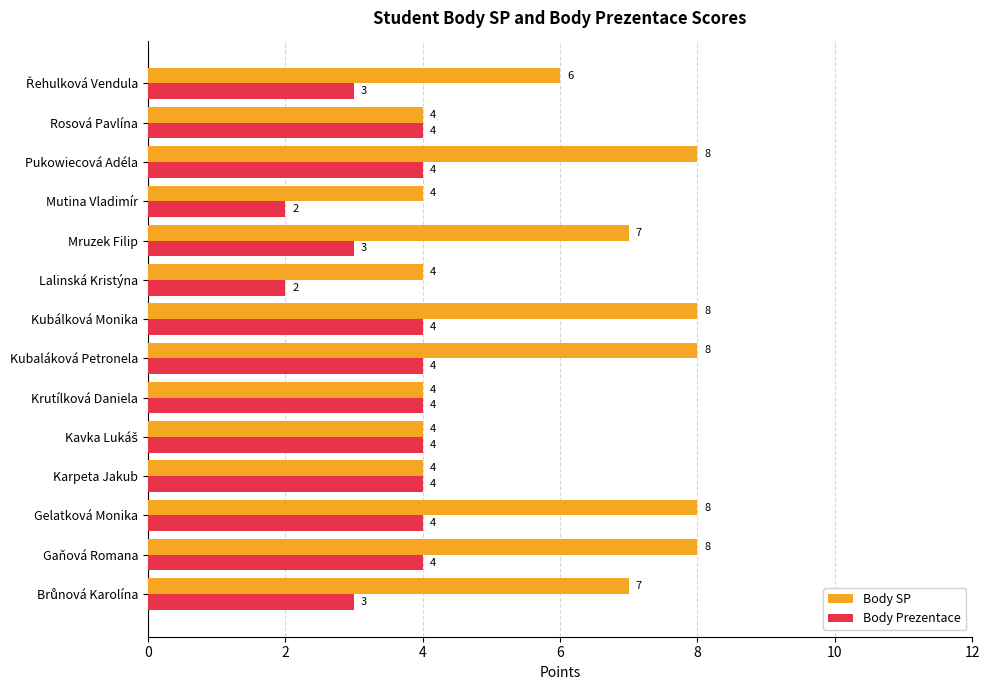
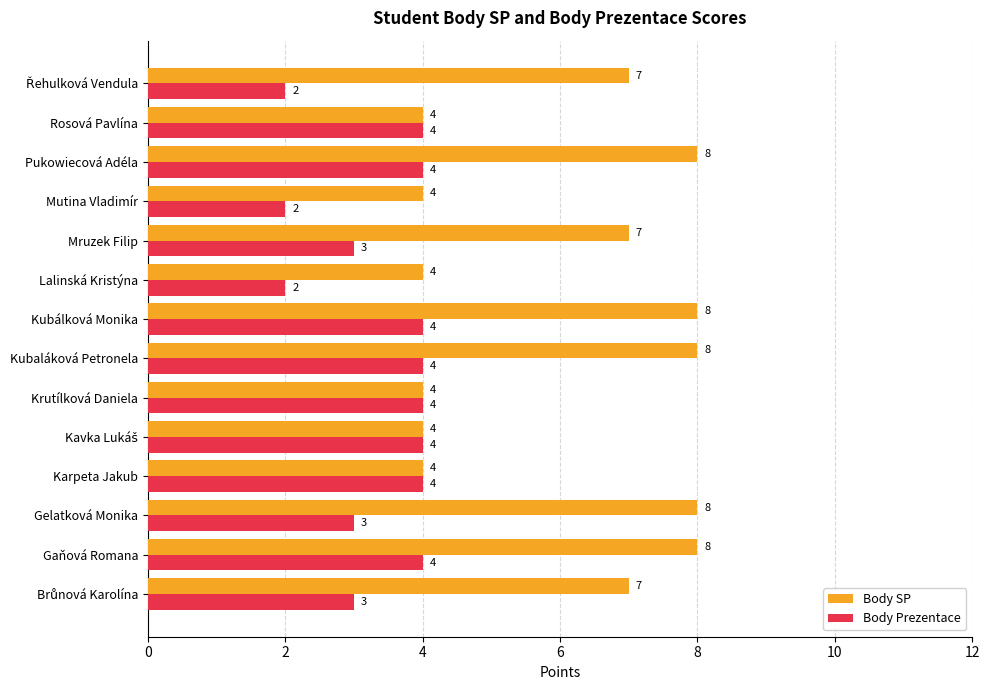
Body SP, Řehulková Vendula: 6 -> 7
Body Prezentace, Řehulková Vendula: 3 -> 2
Body Prezentace, Gelatková Monika: 4 -> 3
